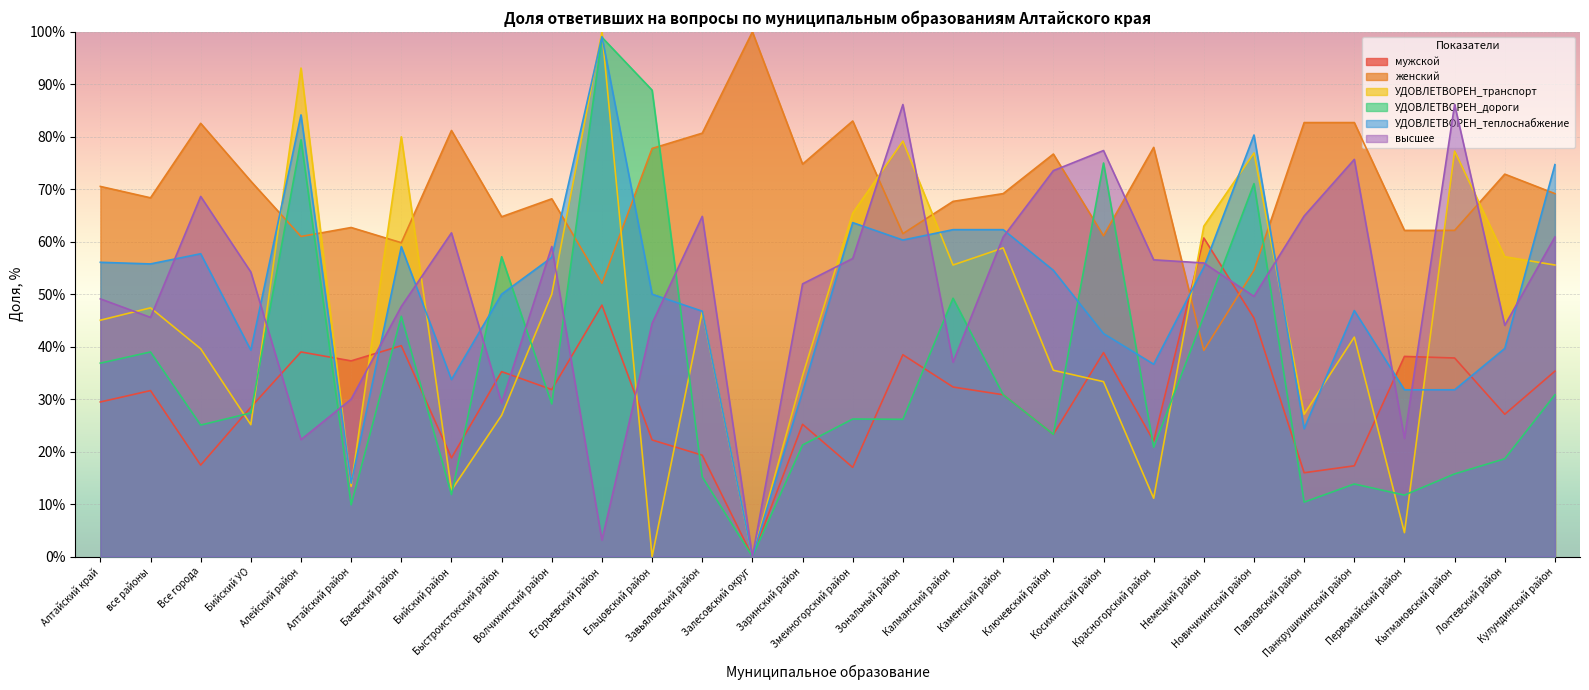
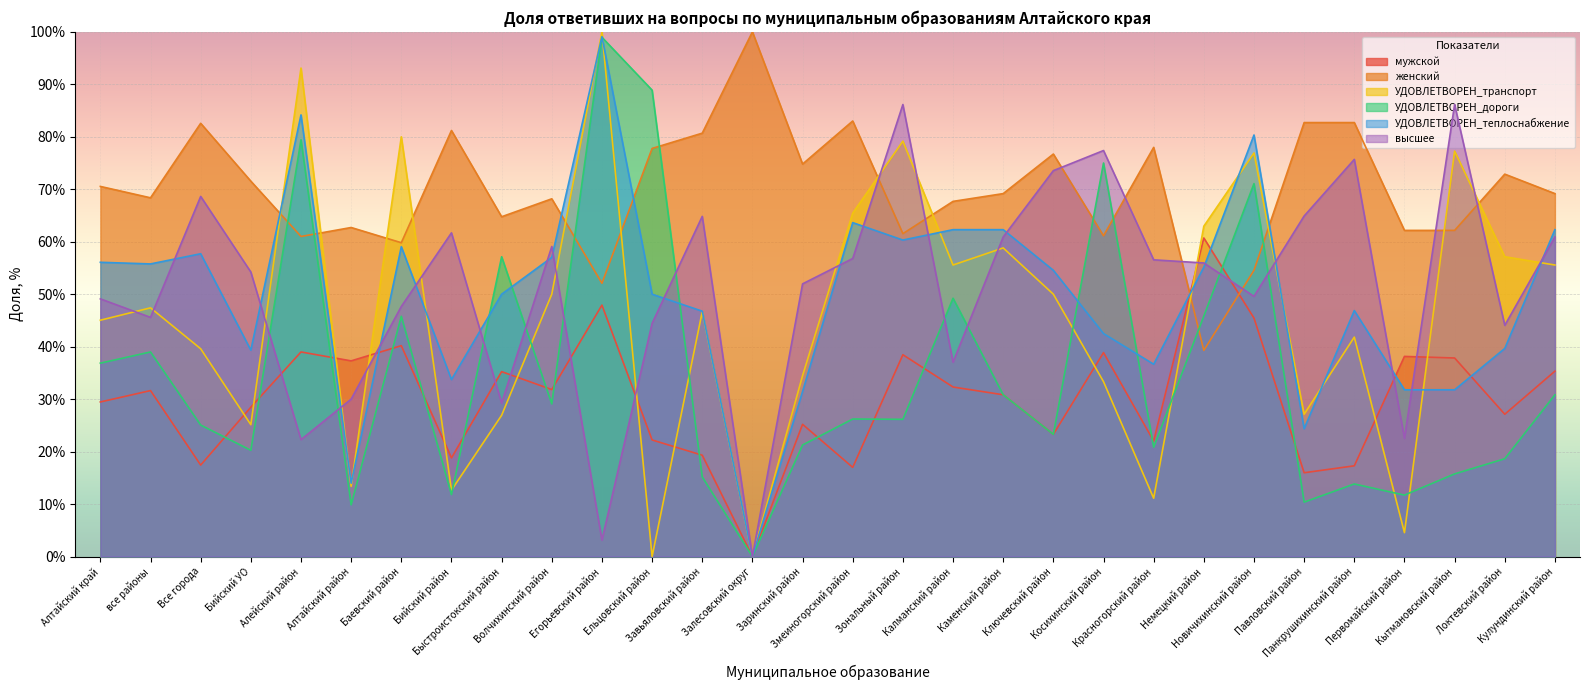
УДОВЛЕТВОРЕН_дороги, Бийский УО: 27% -> 20%
УДОВЛЕТВОРЕН_транспорт, Ключевский район: 36% -> 50%
УДОВЛЕТВОРЕН_теплоснабжение, Кулундинский район: 75% -> 62%
